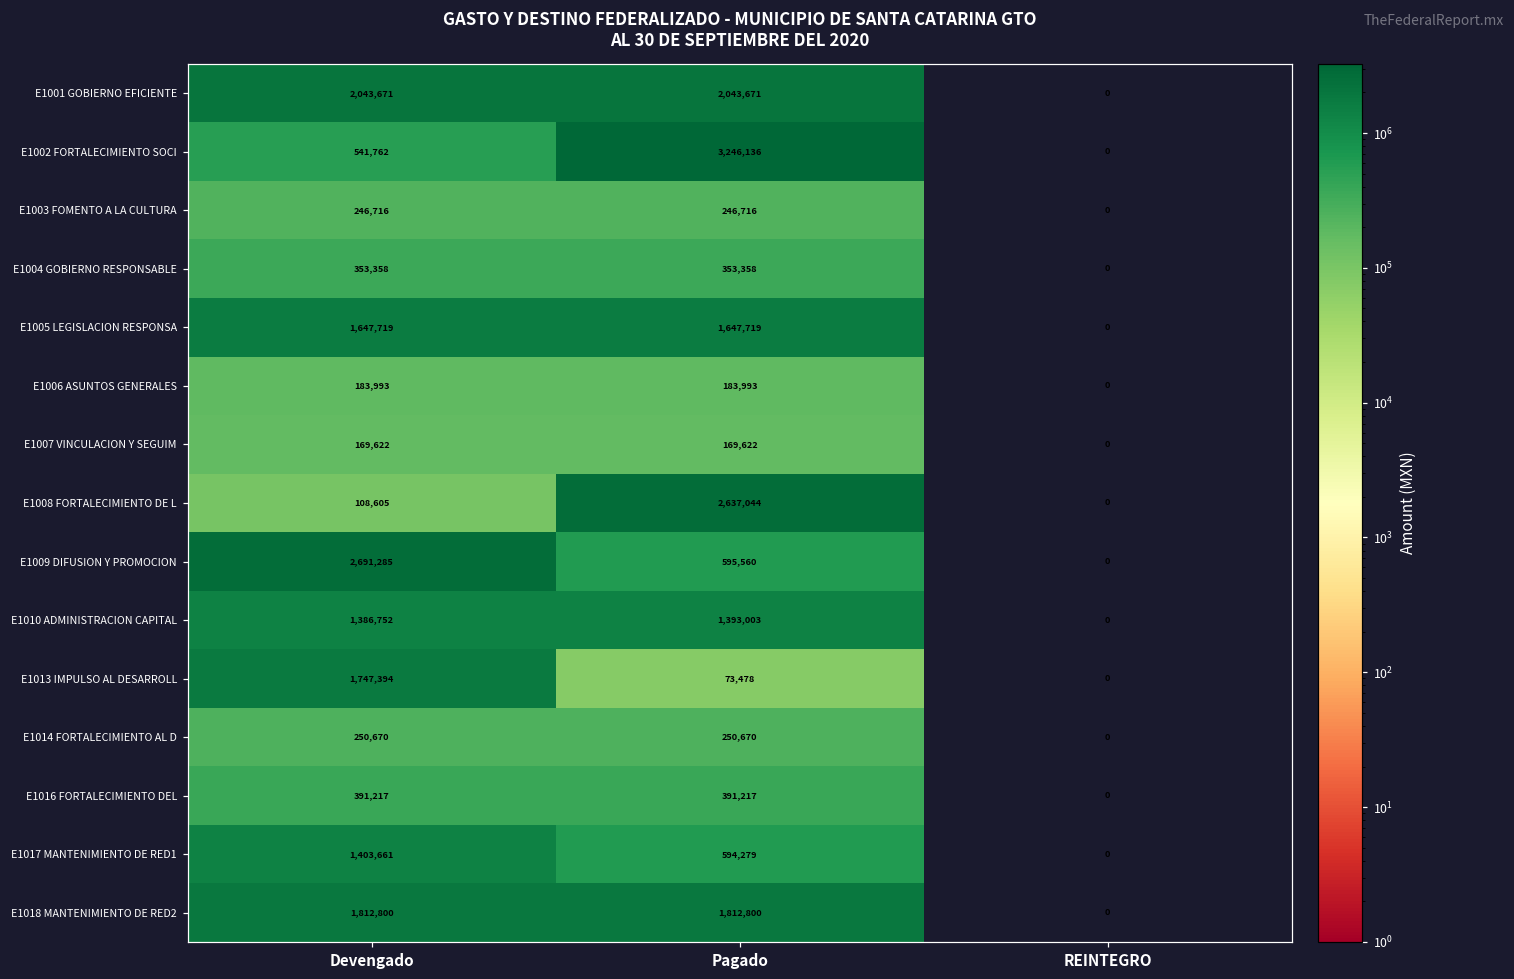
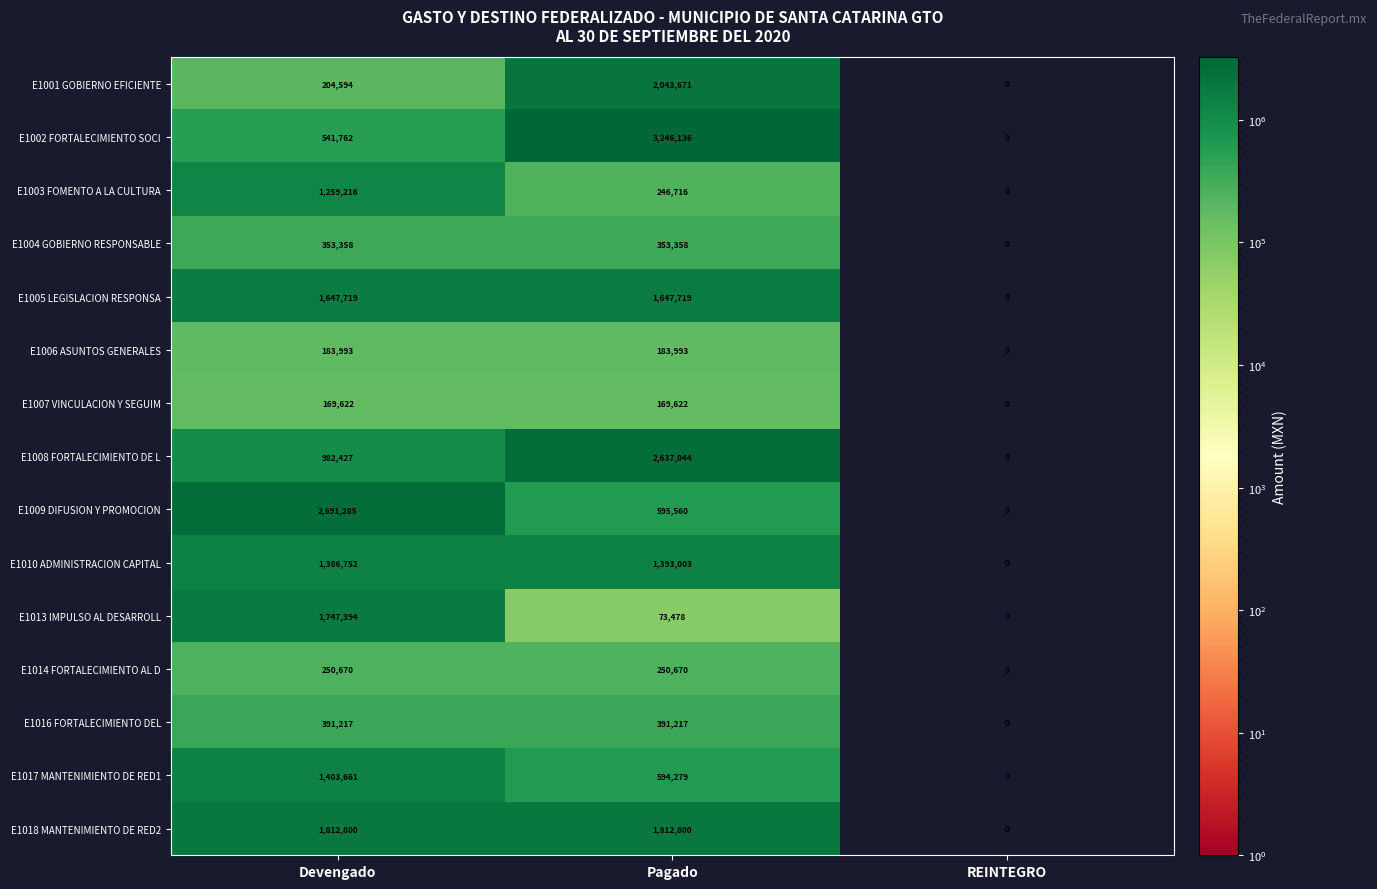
E1001 GOBIERNO EFICIENTE, Devengado: 2,043,671 -> 204,594
E1003 FOMENTO A LA CULTURA, Devengado: 246,716 -> 1,259,216
E1008 FORTALECIMIENTO DE L, Devengado: 108,605 -> 982,427
